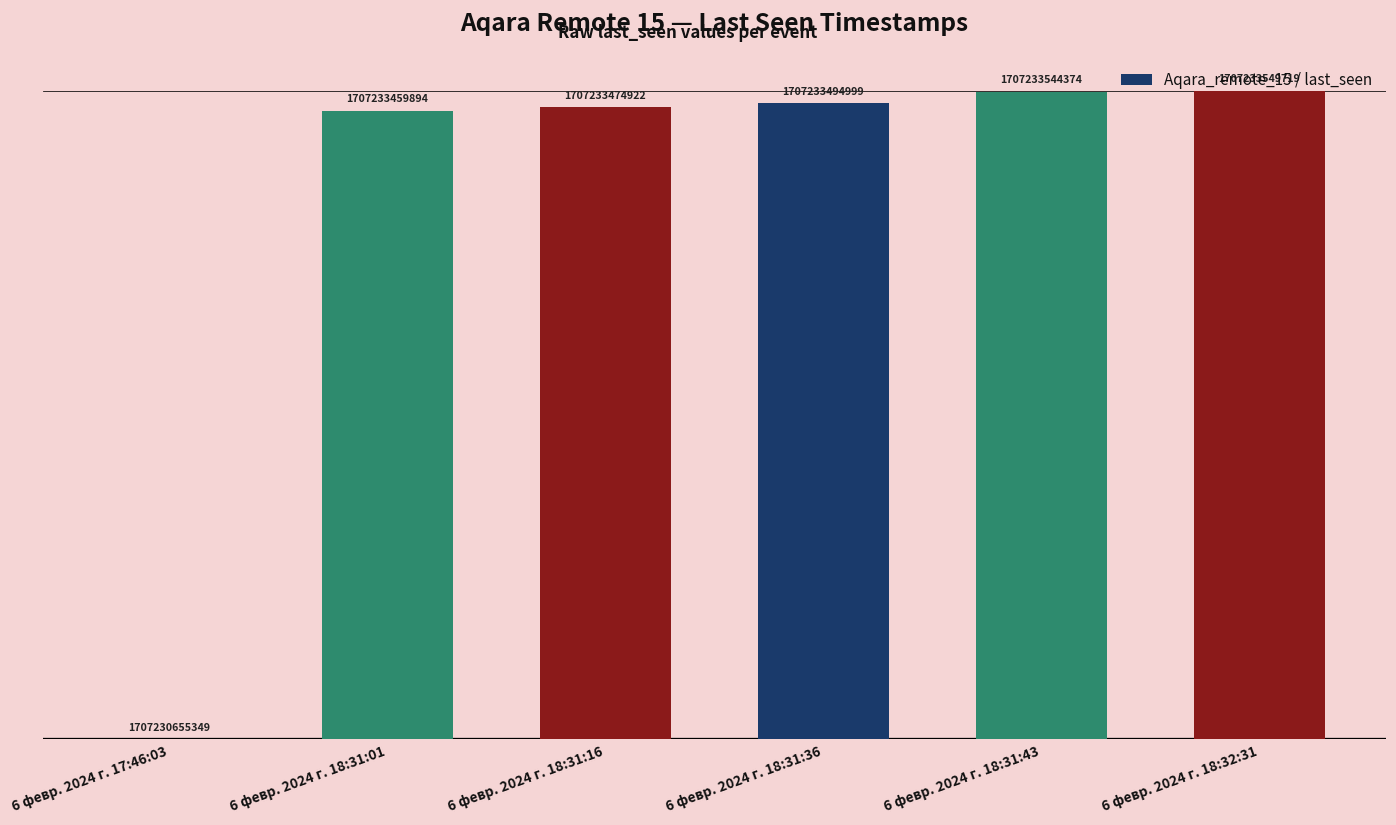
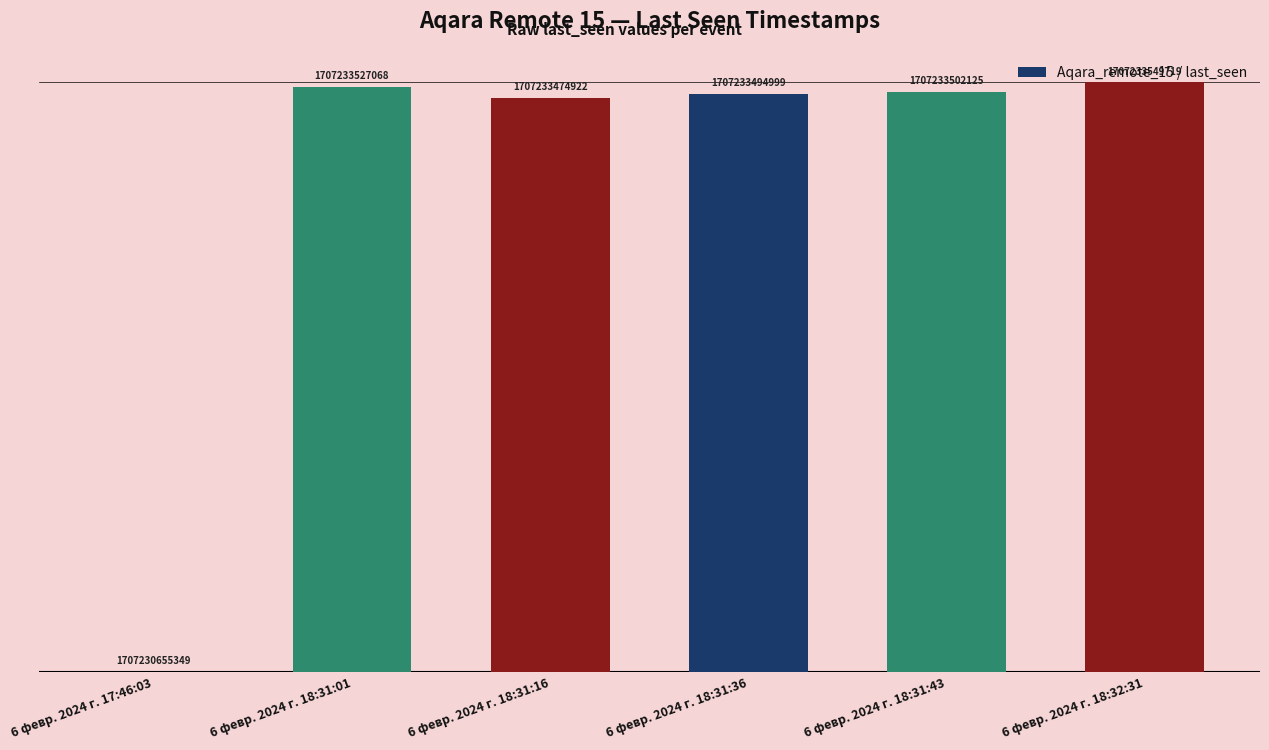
6 февр. 2024 г. 18:31:01: 1707233459894 -> 1707233527068
6 февр. 2024 г. 18:31:43: 1707233544374 -> 1707233502125
